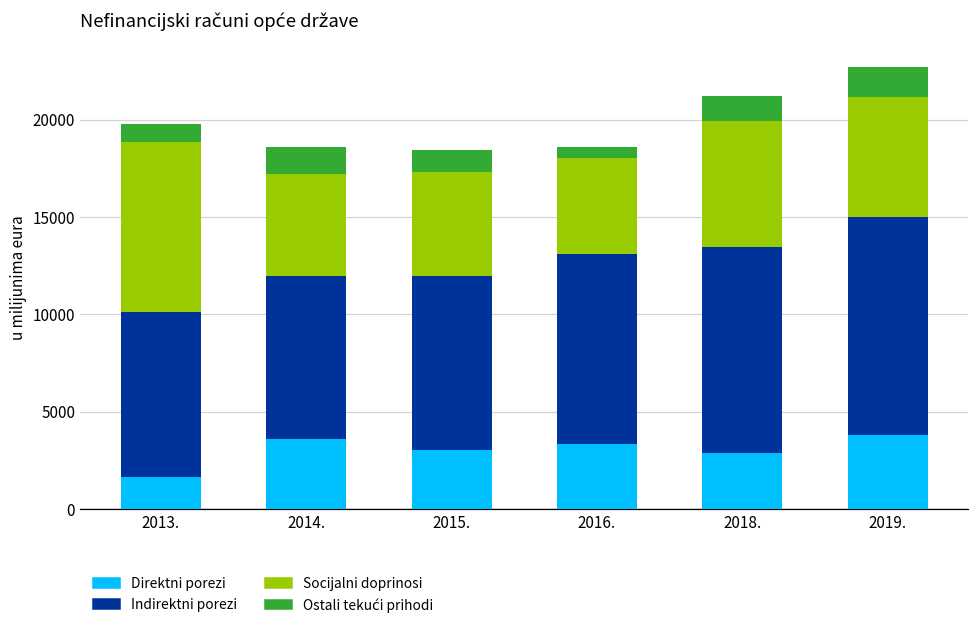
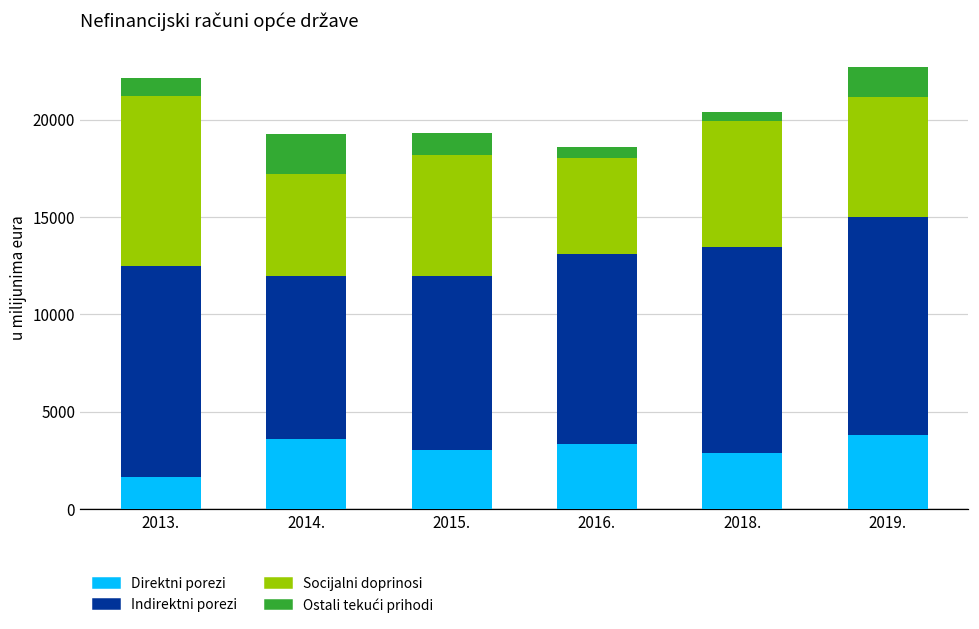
Indirektni porezi, 2013.: 8500 -> 10800
Ostali tekući prihodi, 2014.: 1400 -> 2100
Socijalni doprinosi, 2015.: 5400 -> 6200
Ostali tekući prihodi, 2018.: 1300 -> 500
